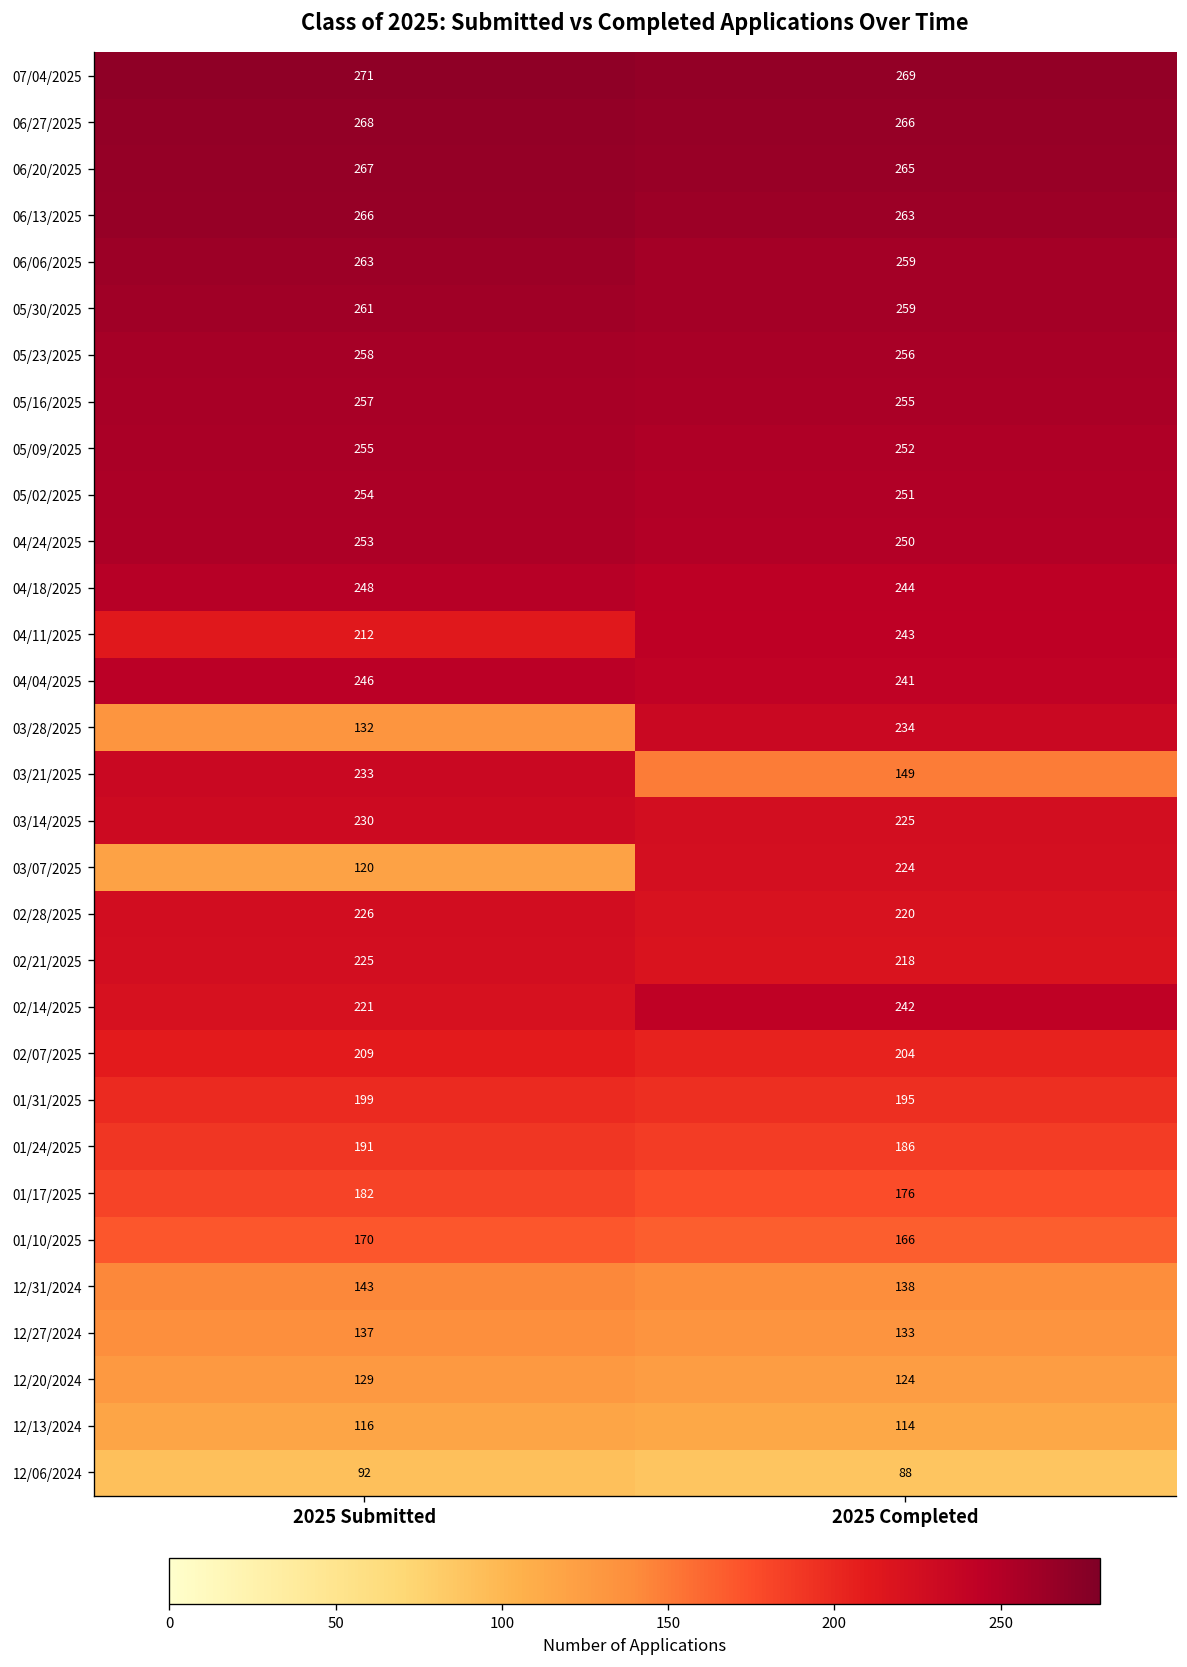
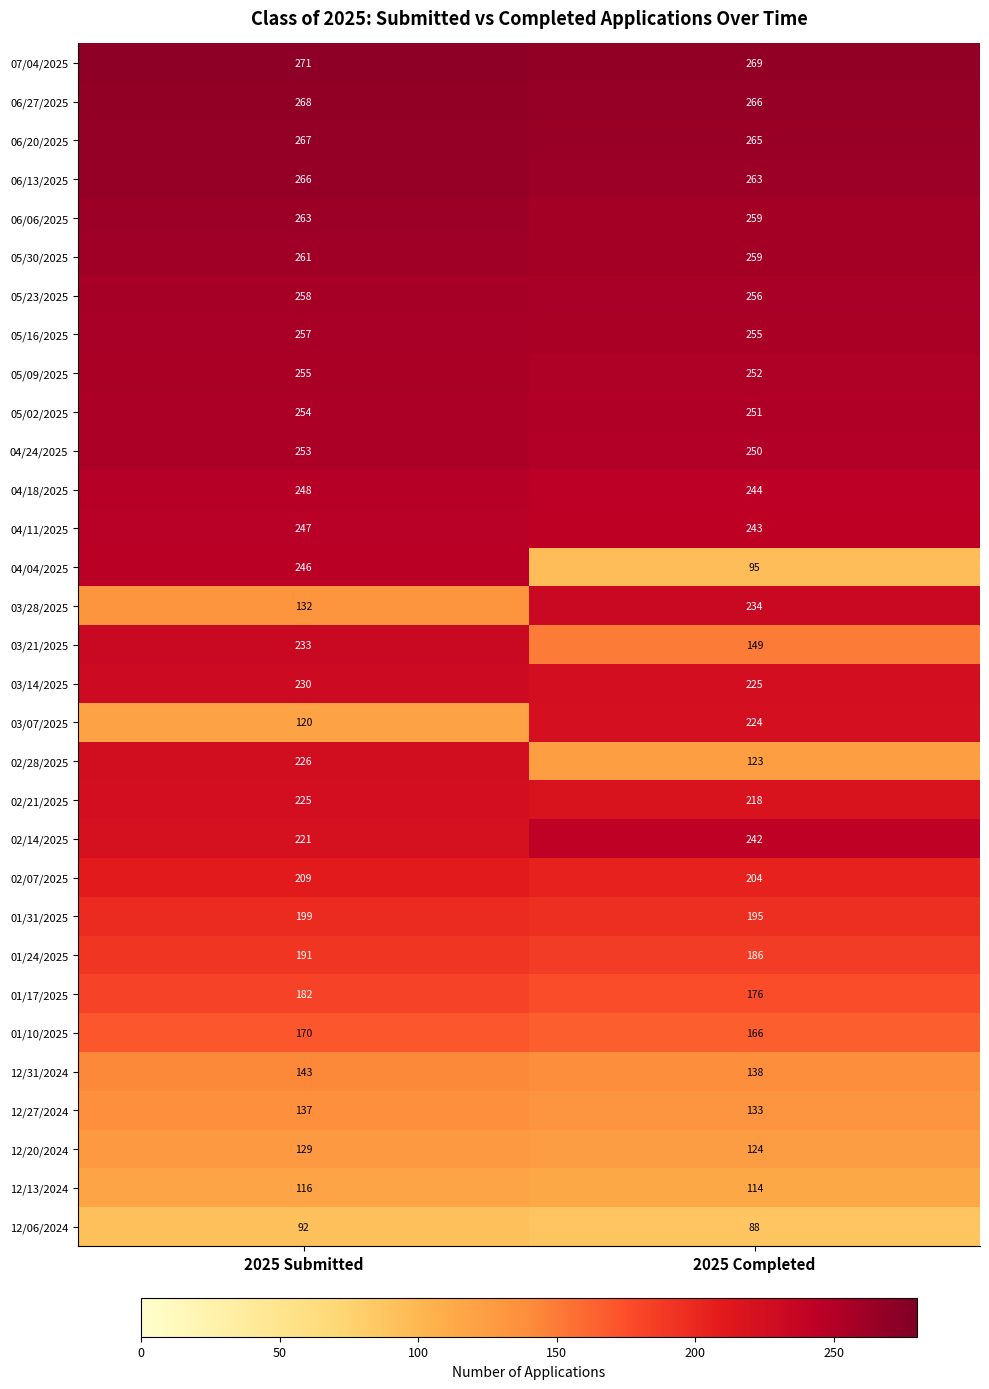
04/11/2025, 2025 Submitted: 212 -> 247
04/04/2025, 2025 Completed: 241 -> 95
02/28/2025, 2025 Completed: 220 -> 123
